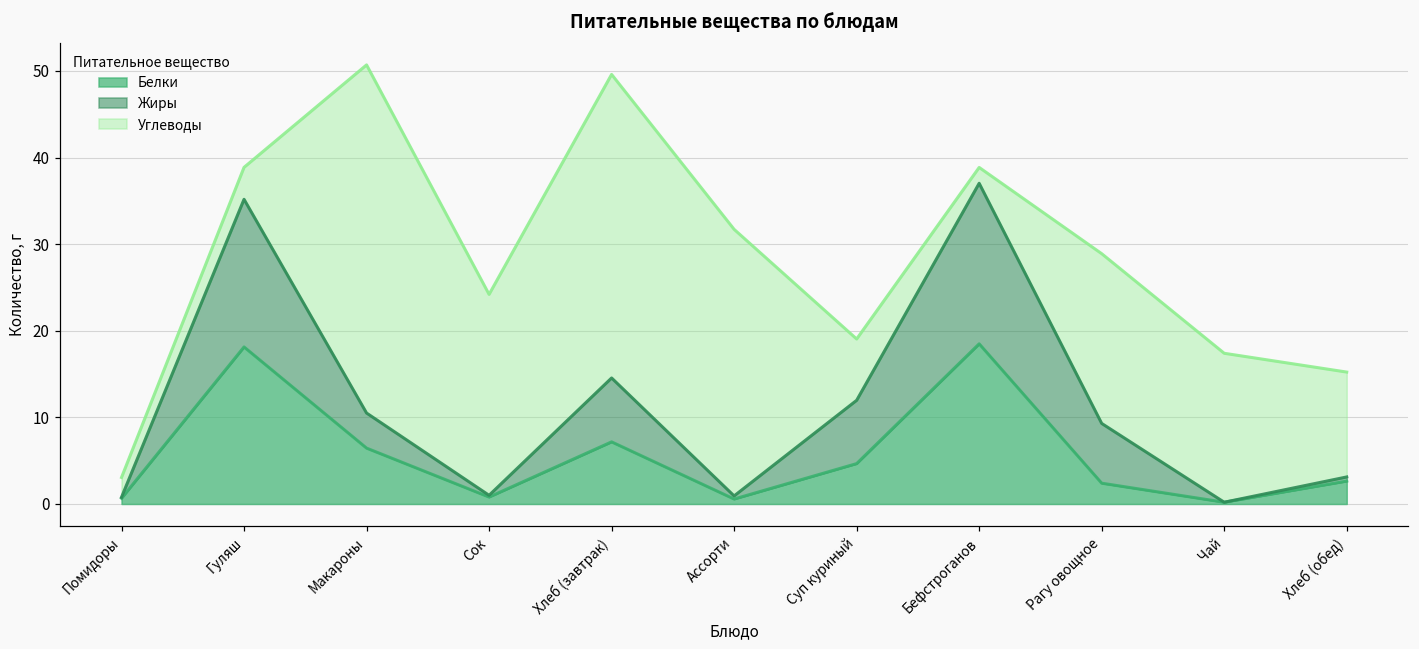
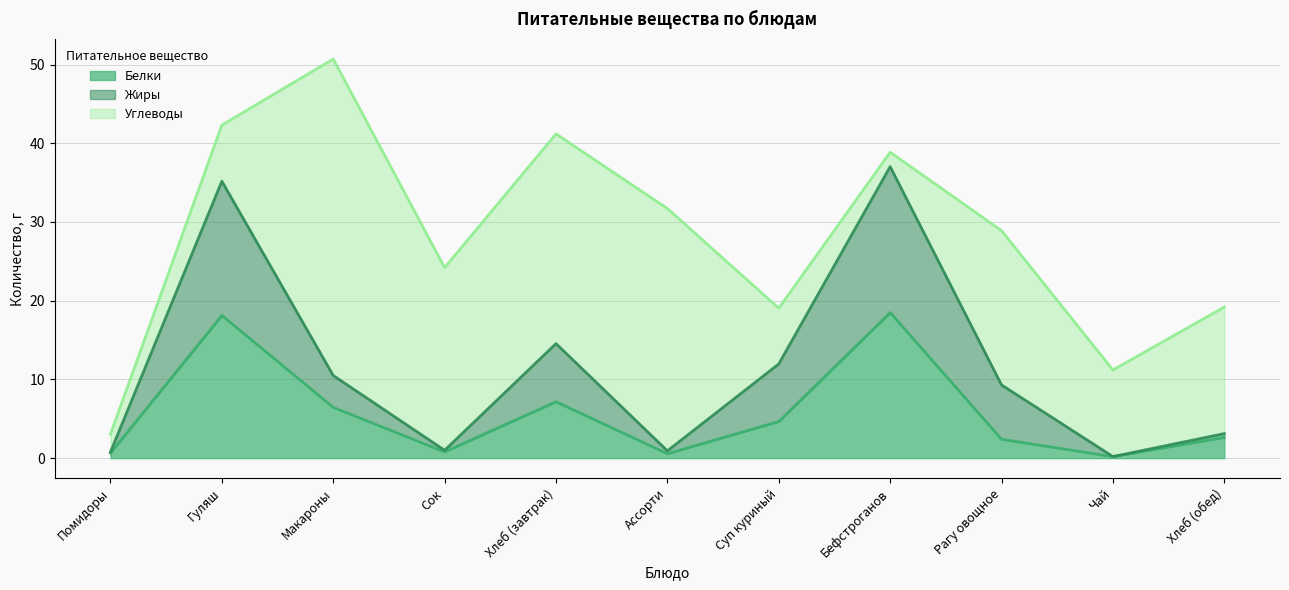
Углеводы, Гуляш: 4 -> 7
Углеводы, Хлеб (завтрак): 35 -> 27
Углеводы, Чай: 17 -> 11
Углеводы, Хлеб (обед): 12 -> 16
